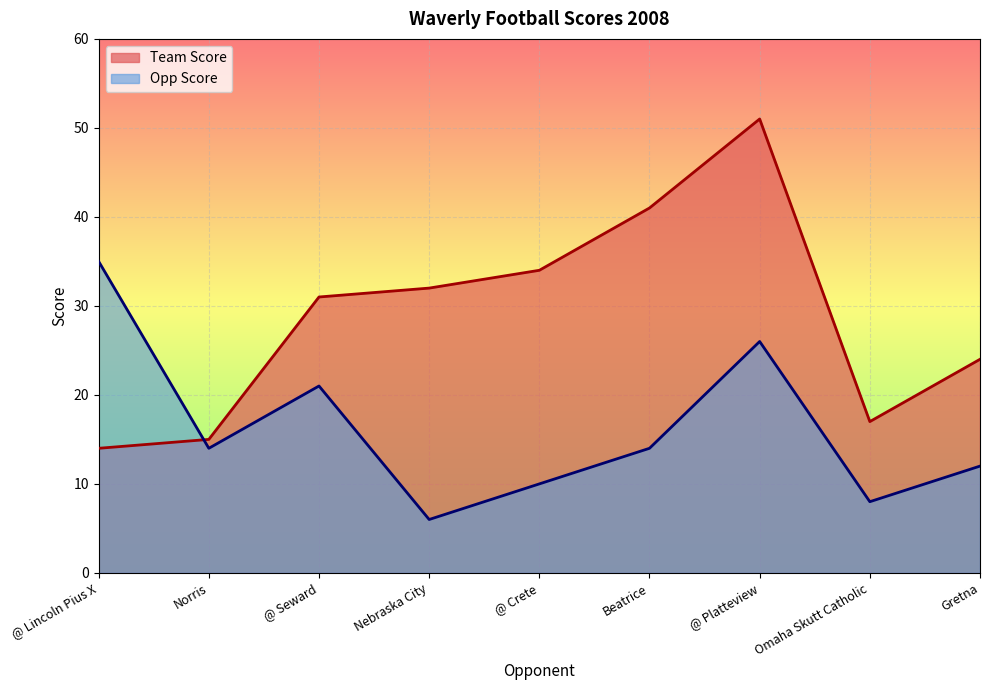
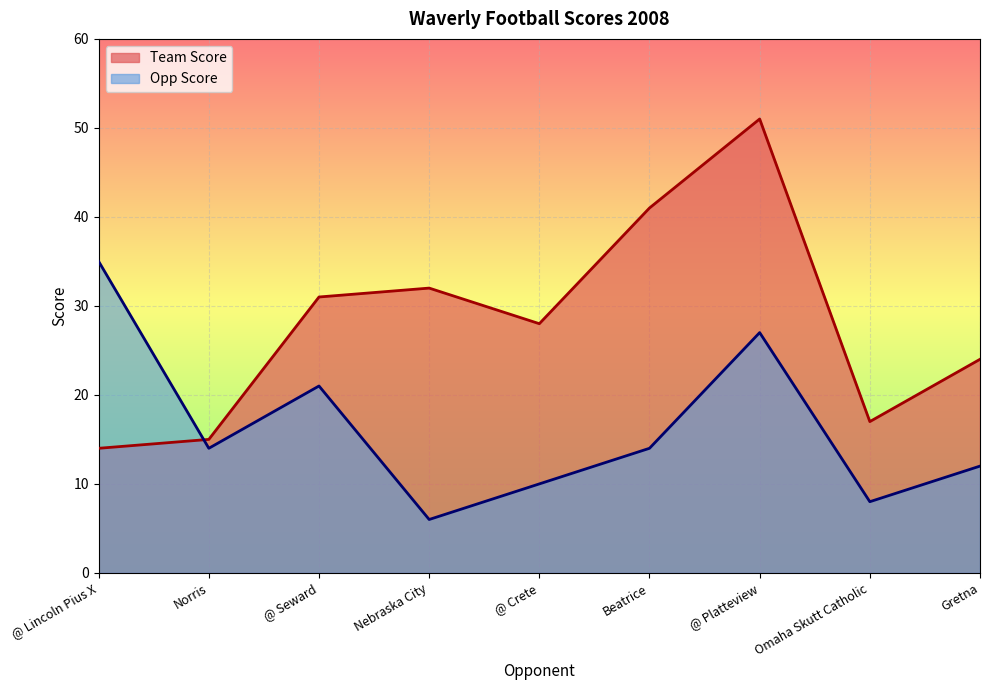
Team Score, @ Crete: 34 -> 28
Opp Score, @ Platteview: 26 -> 27
